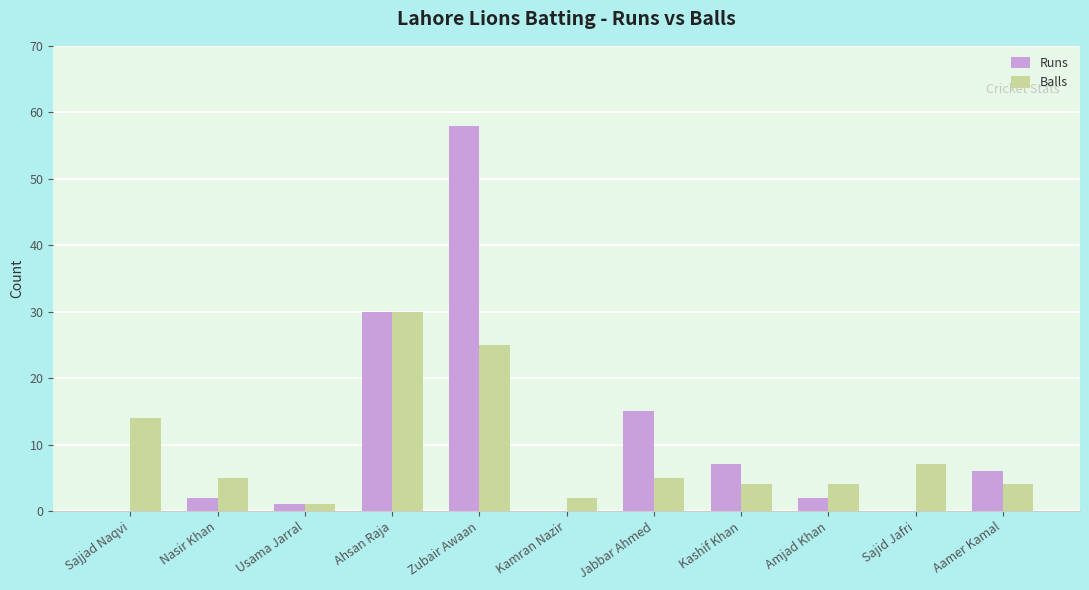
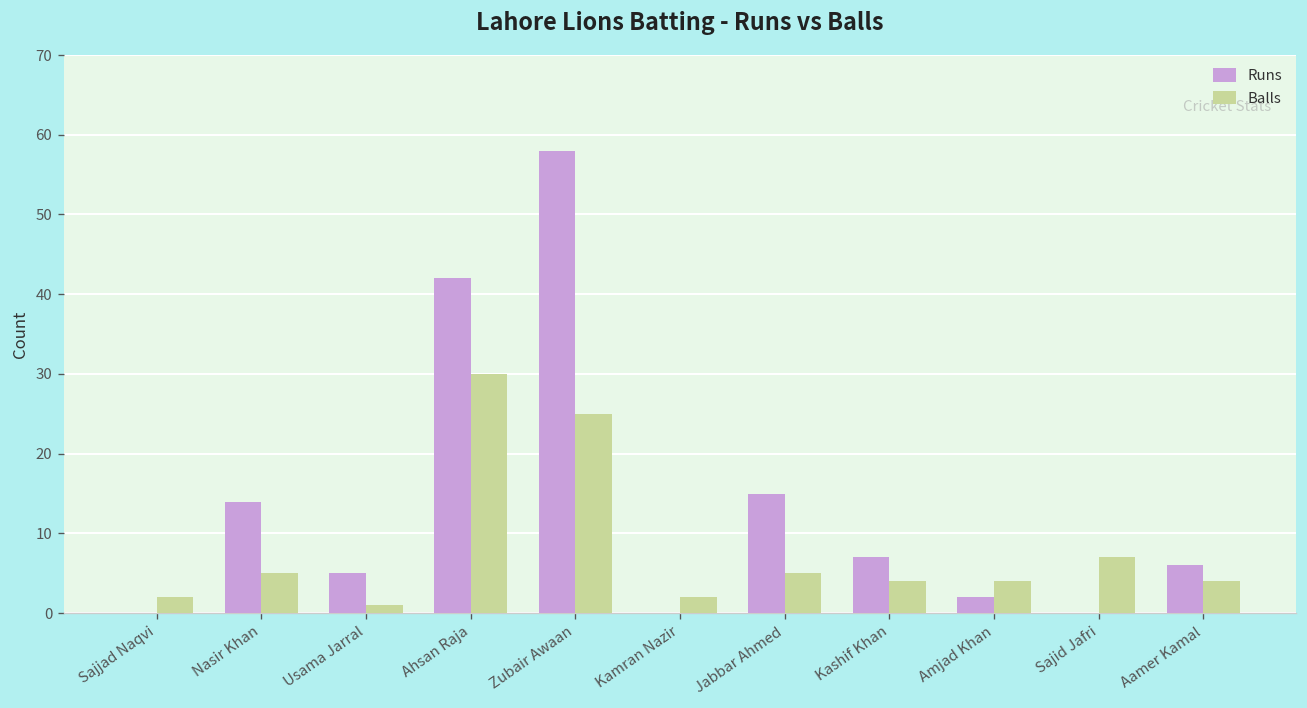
Balls, Sajjad Naqvi: 14 -> 2
Runs, Nasir Khan: 2 -> 14
Runs, Usama Jarral: 1 -> 5
Runs, Ahsan Raja: 30 -> 42
